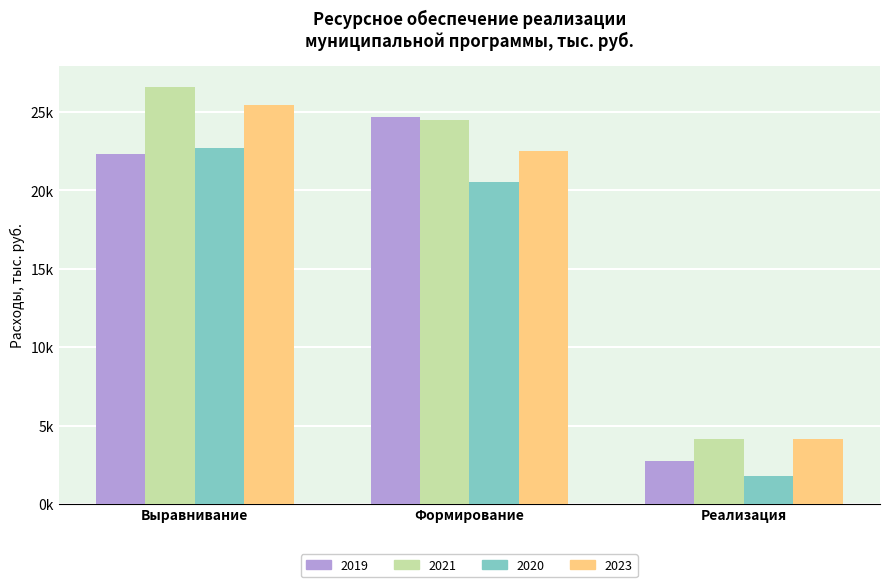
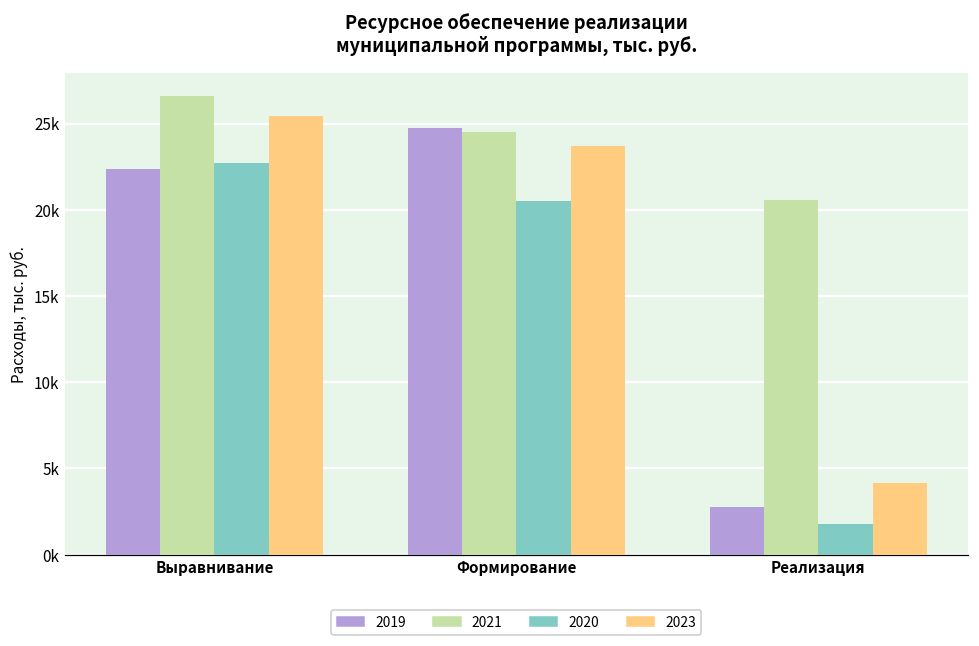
2023, Формирование: 22500 -> 23700
2021, Реализация: 4100 -> 20600
